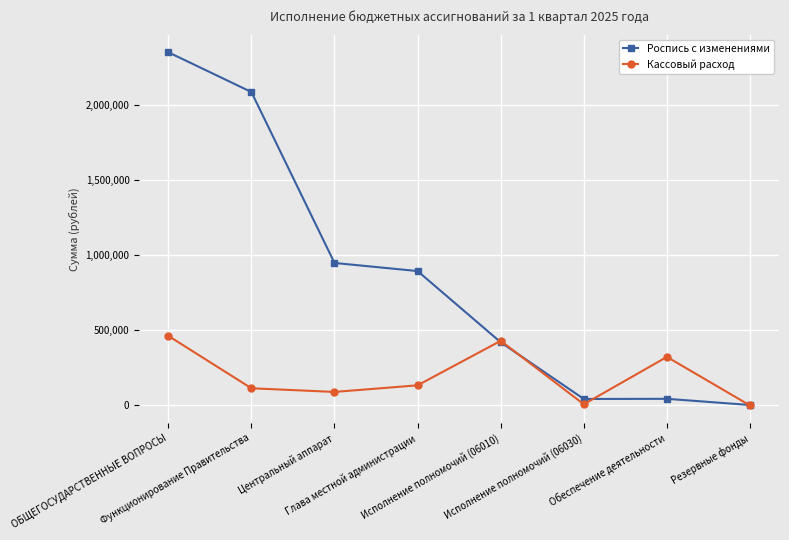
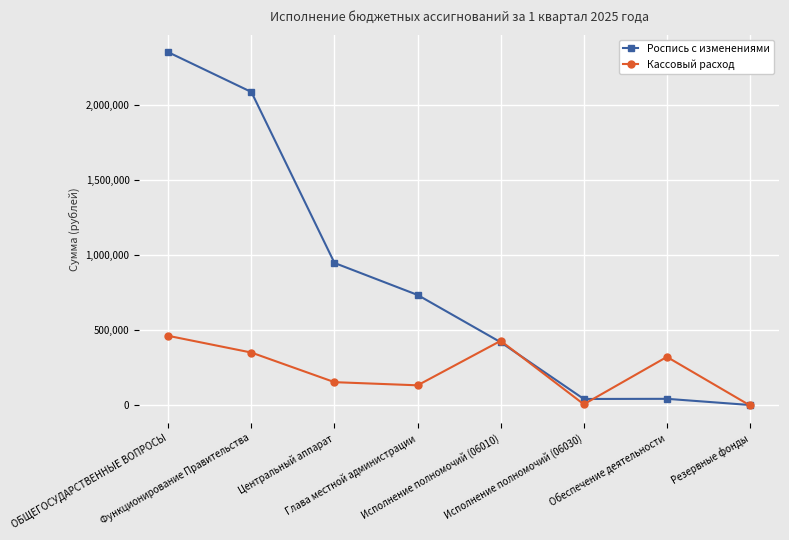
Кассовый расход, Функционирование Правительства: 110,000 -> 350,000
Кассовый расход, Центральный аппарат: 90,000 -> 150,000
Роспись с изменениями, Глава местной администрации: 890,000 -> 730,000
